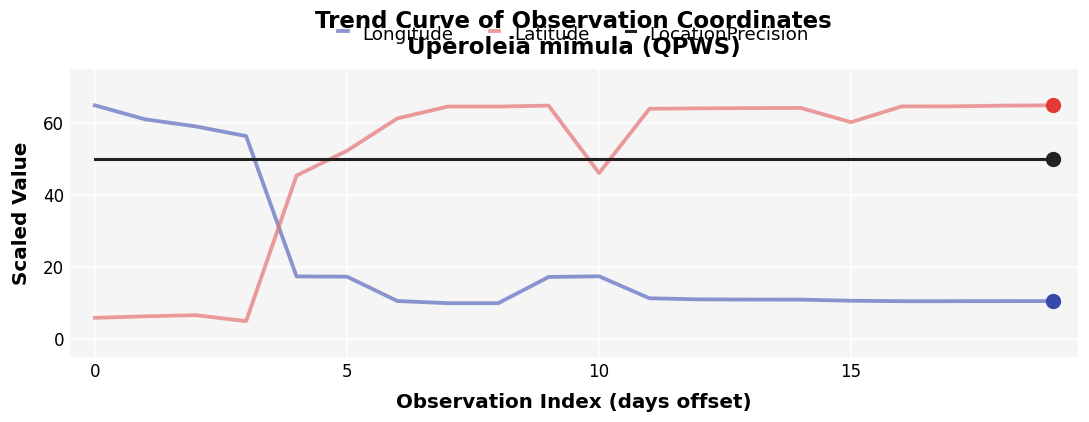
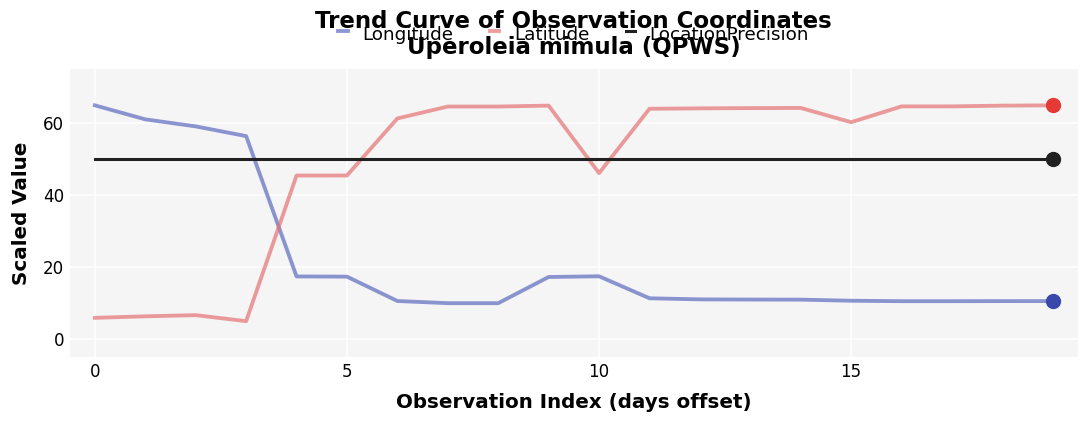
Latitude, 5: 52 -> 45
